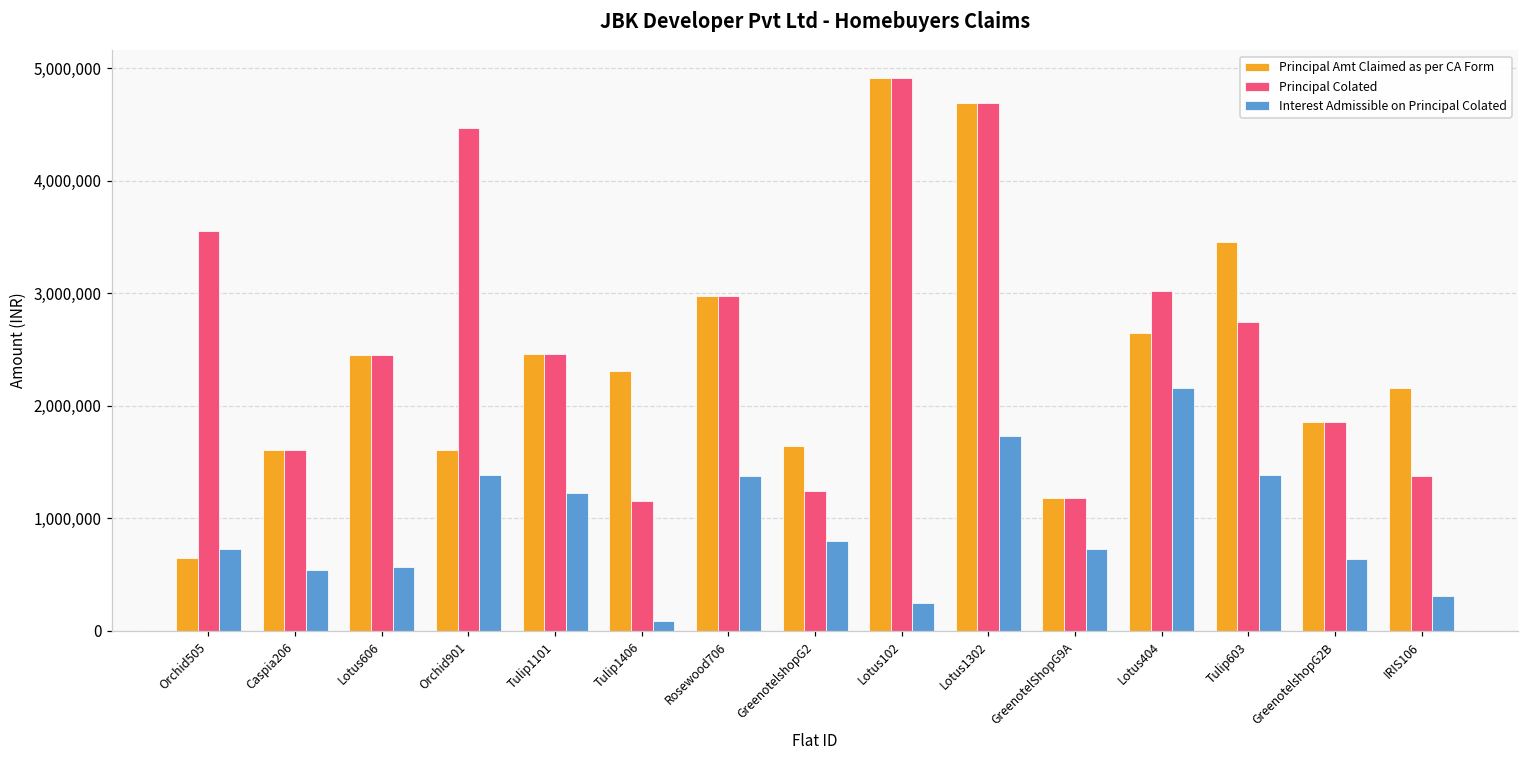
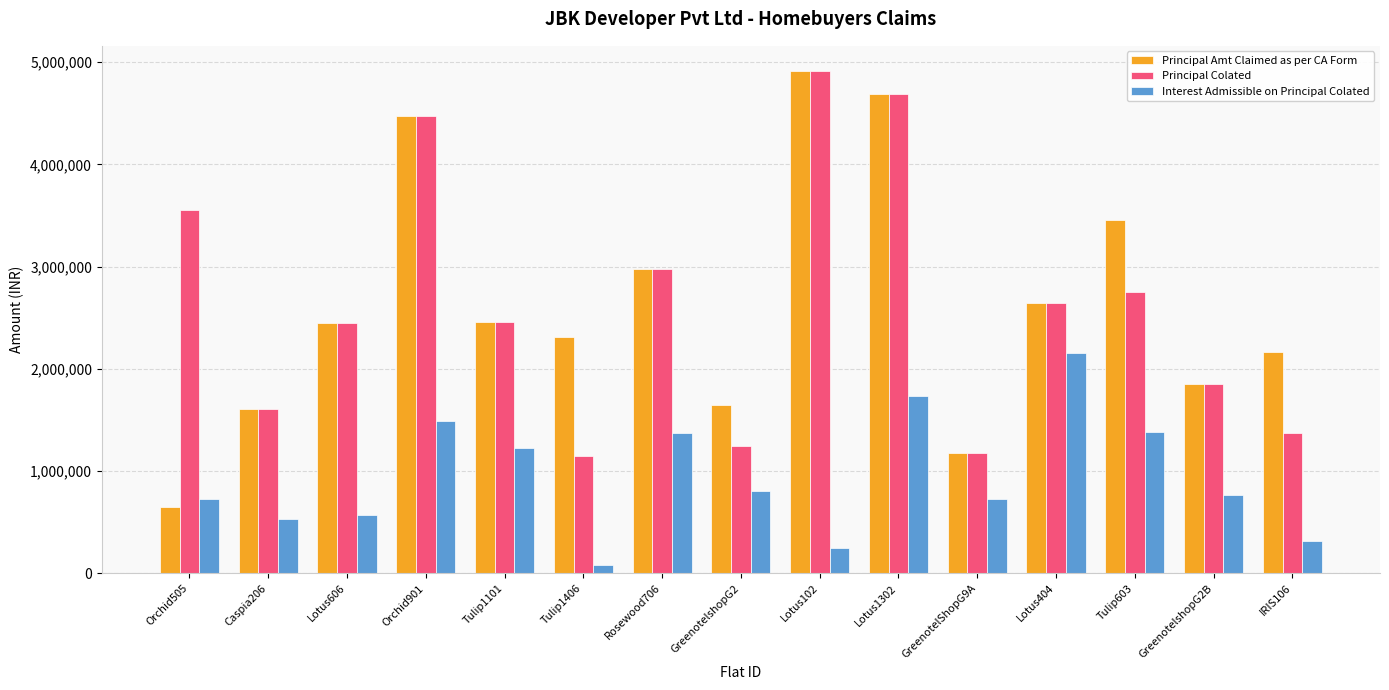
Principal Amt Claimed as per CA Form, Orchid901: 1,610,000 -> 4,470,000
Interest Admissible on Principal Colated, Orchid901: 1,390,000 -> 1,490,000
Principal Colated, Lotus404: 3,020,000 -> 2,640,000
Interest Admissible on Principal Colated, GreenotelshopG2B: 630,000 -> 770,000
